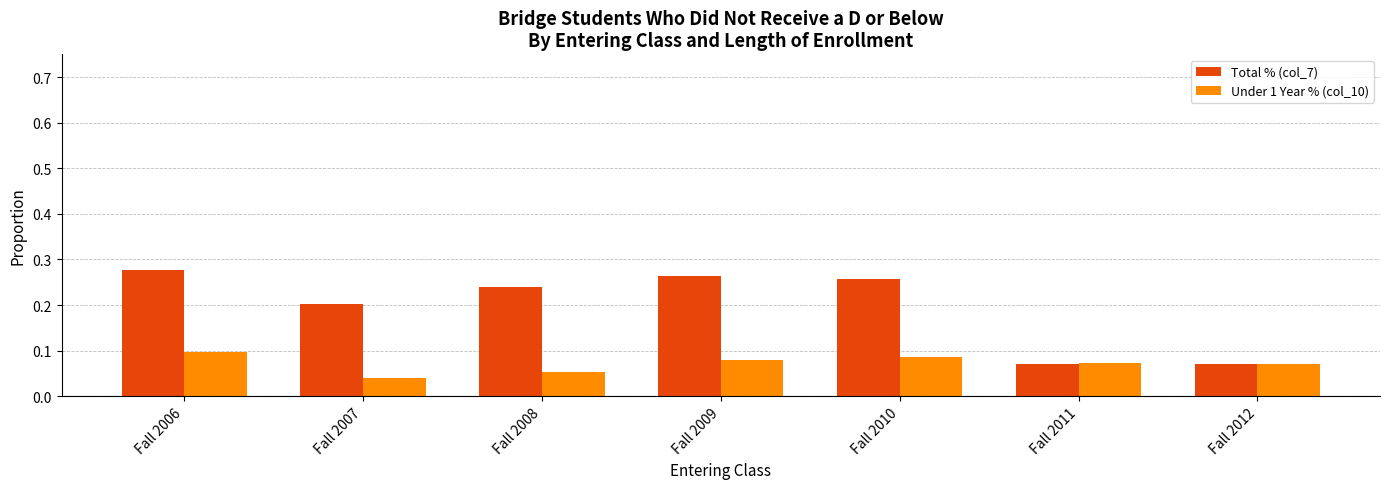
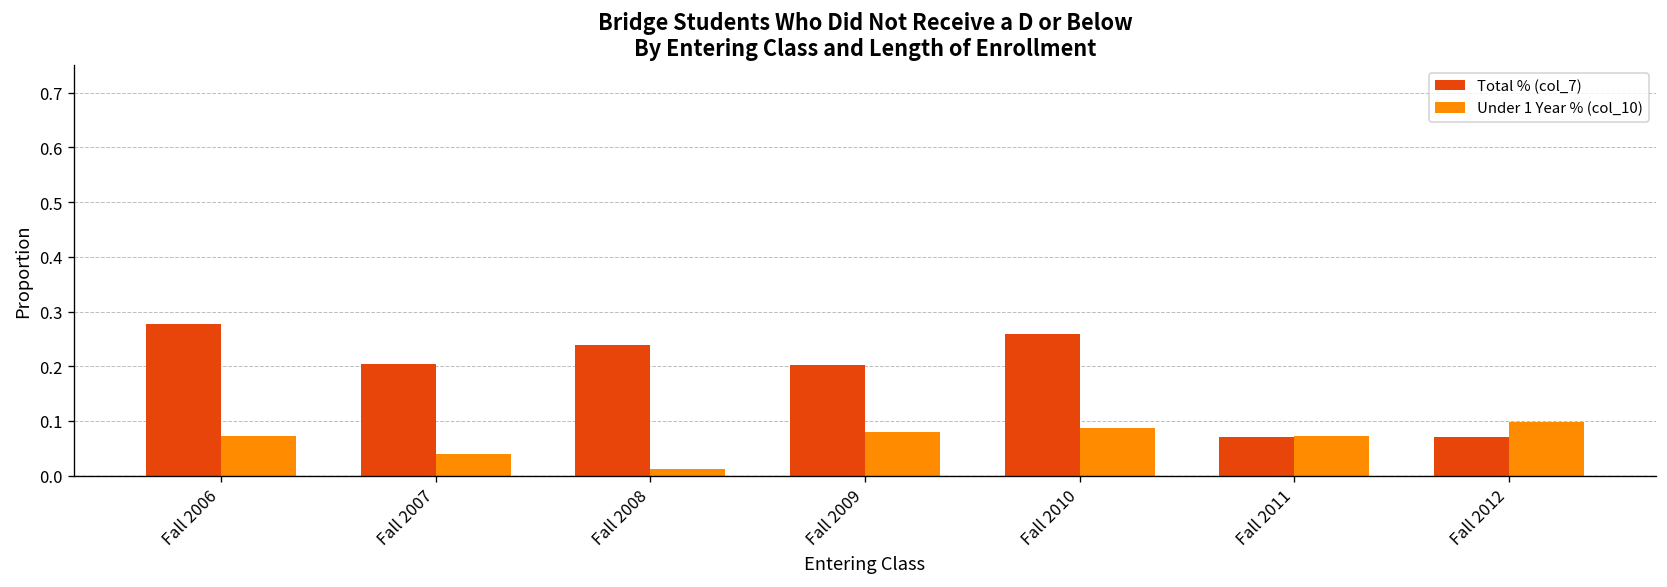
Under 1 Year % (col_10), Fall 2006: 0.10 -> 0.07
Under 1 Year % (col_10), Fall 2008: 0.05 -> 0.01
Total % (col_7), Fall 2009: 0.26 -> 0.20
Under 1 Year % (col_10), Fall 2012: 0.07 -> 0.10
